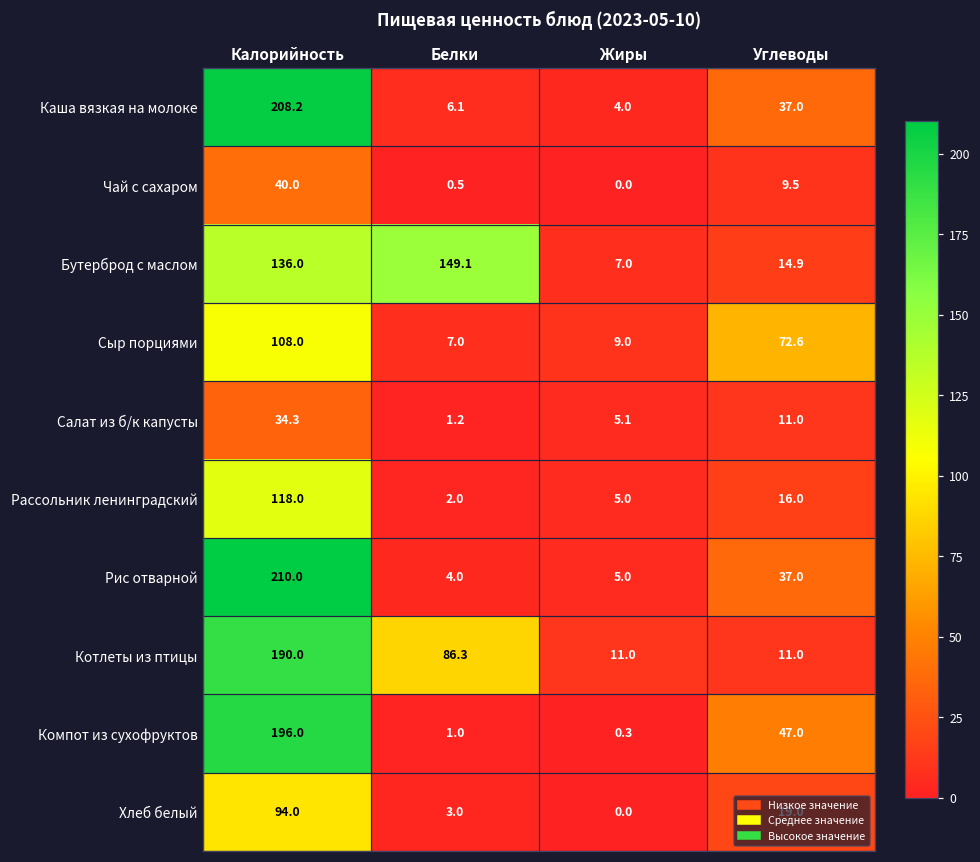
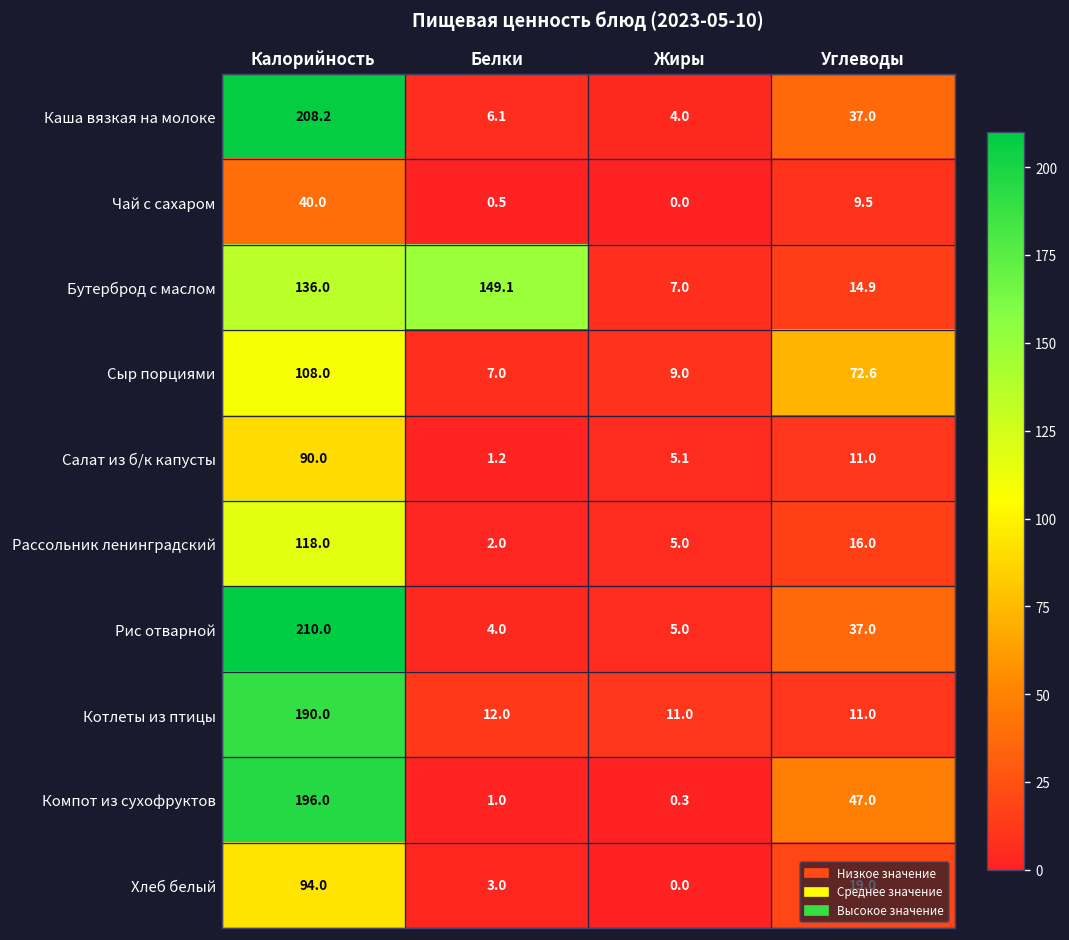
Салат из б/к капусты, Калорийность: 34.3 -> 90.0
Котлеты из птицы, Белки: 86.3 -> 12.0
